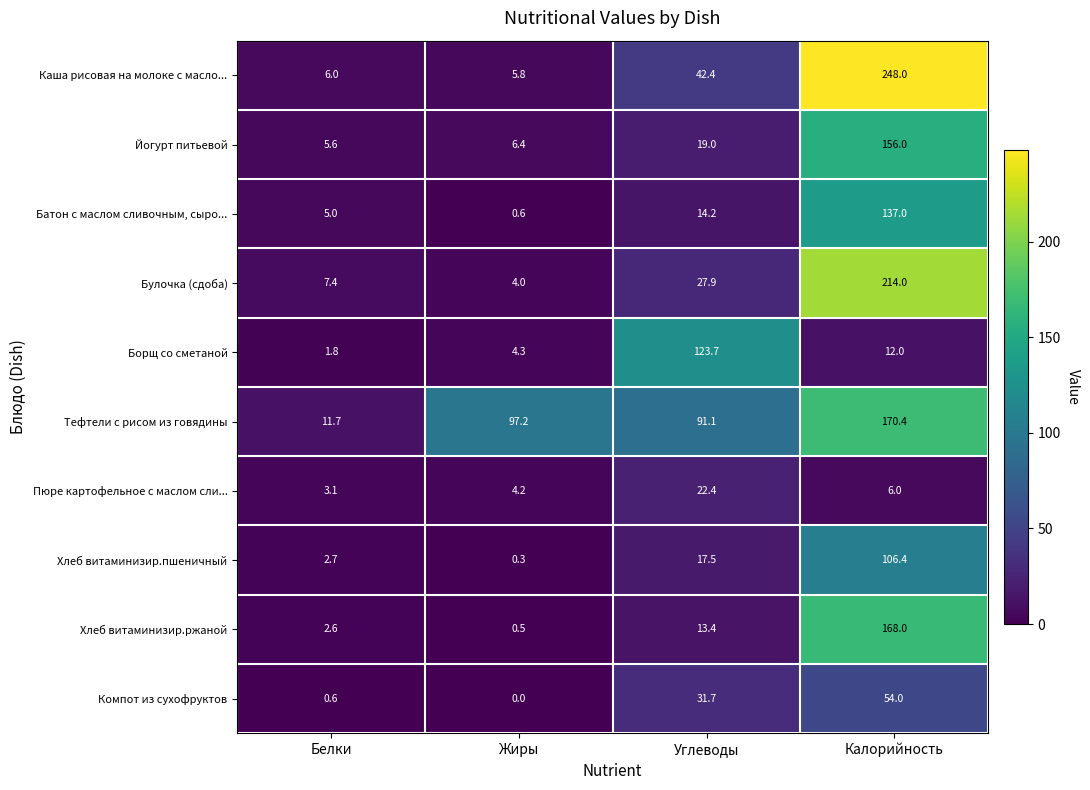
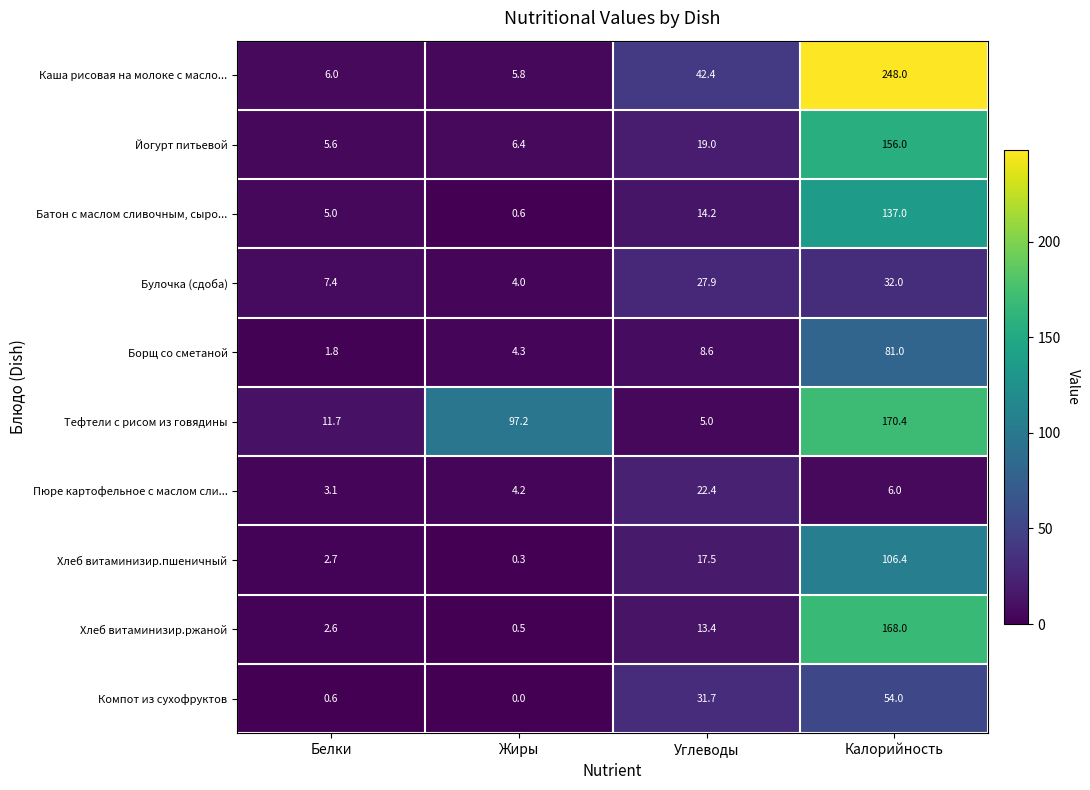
Булочка (сдоба), Калорийность: 214.0 -> 32.0
Борщ со сметаной, Углеводы: 123.7 -> 8.6
Борщ со сметаной, Калорийность: 12.0 -> 81.0
Тефтели с рисом из говядины, Углеводы: 91.1 -> 5.0
